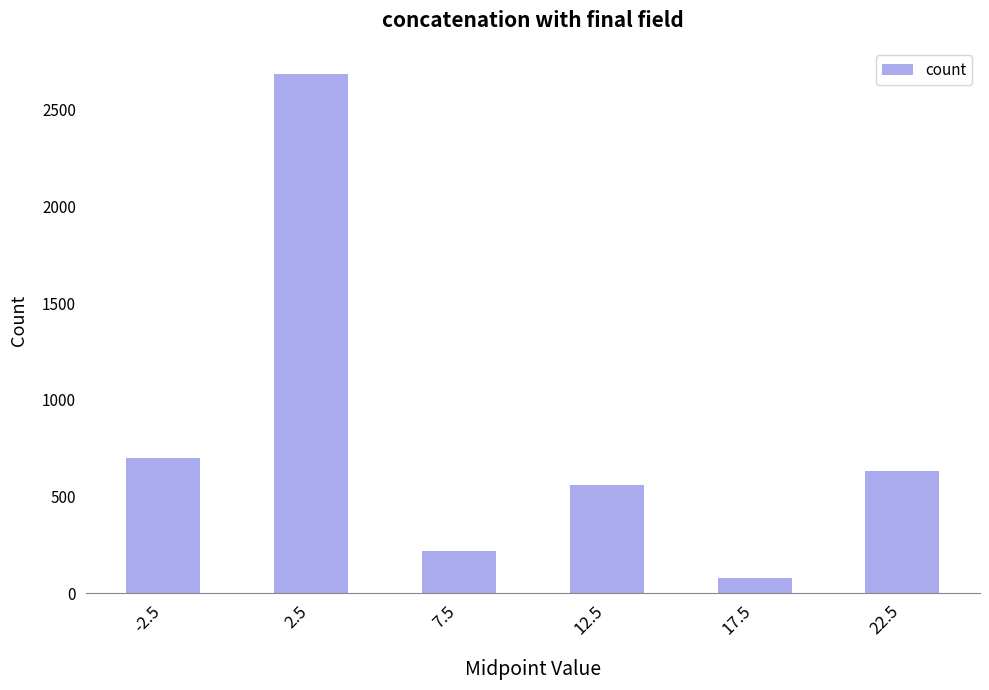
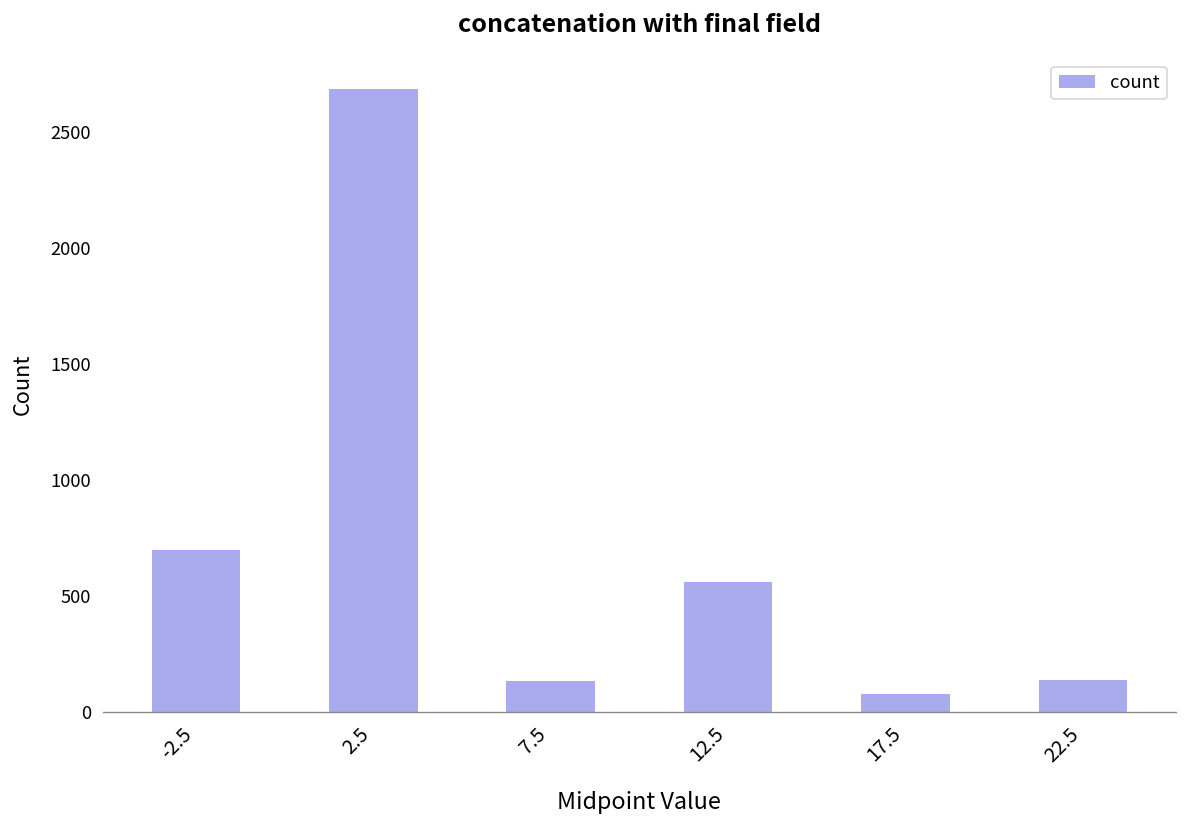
7.5: 220 -> 130
22.5: 630 -> 140
